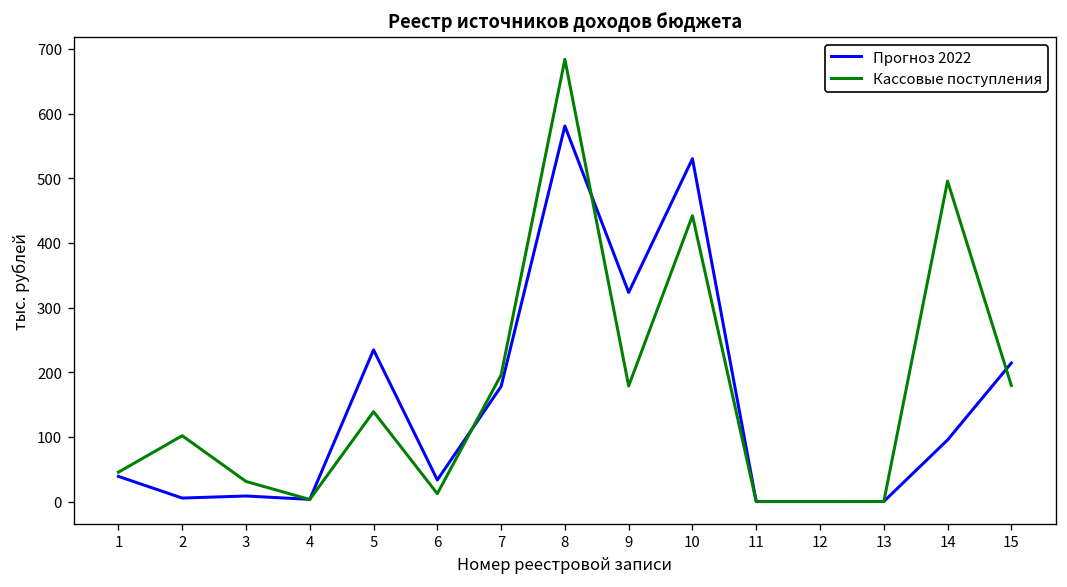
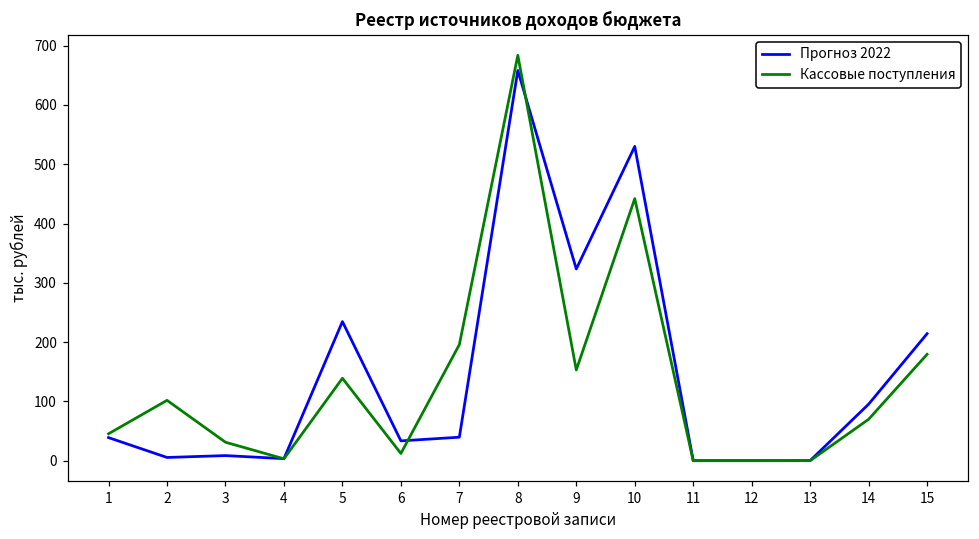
Прогноз 2022, 7: 180 -> 40
Прогноз 2022, 8: 580 -> 660
Кассовые поступления, 9: 180 -> 150
Кассовые поступления, 14: 500 -> 70
